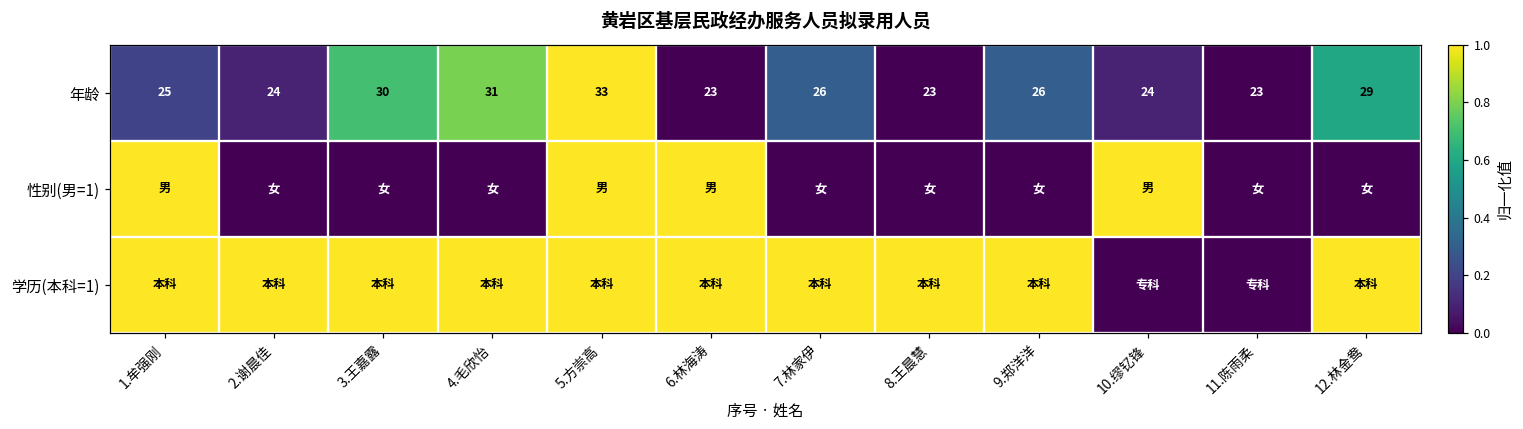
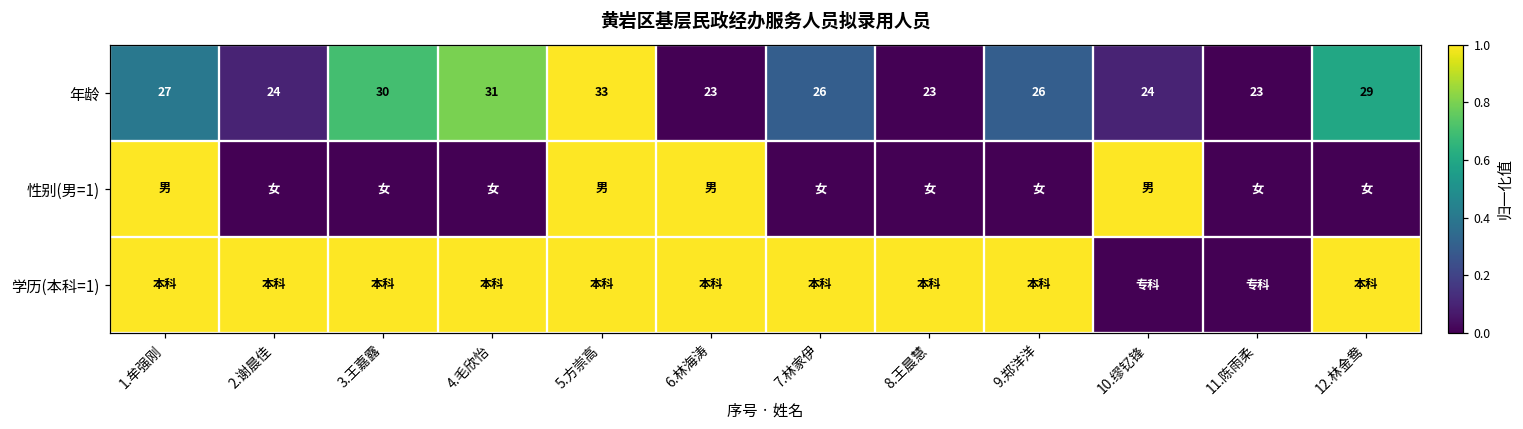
年龄, 1.牟强刚: 25 -> 27
